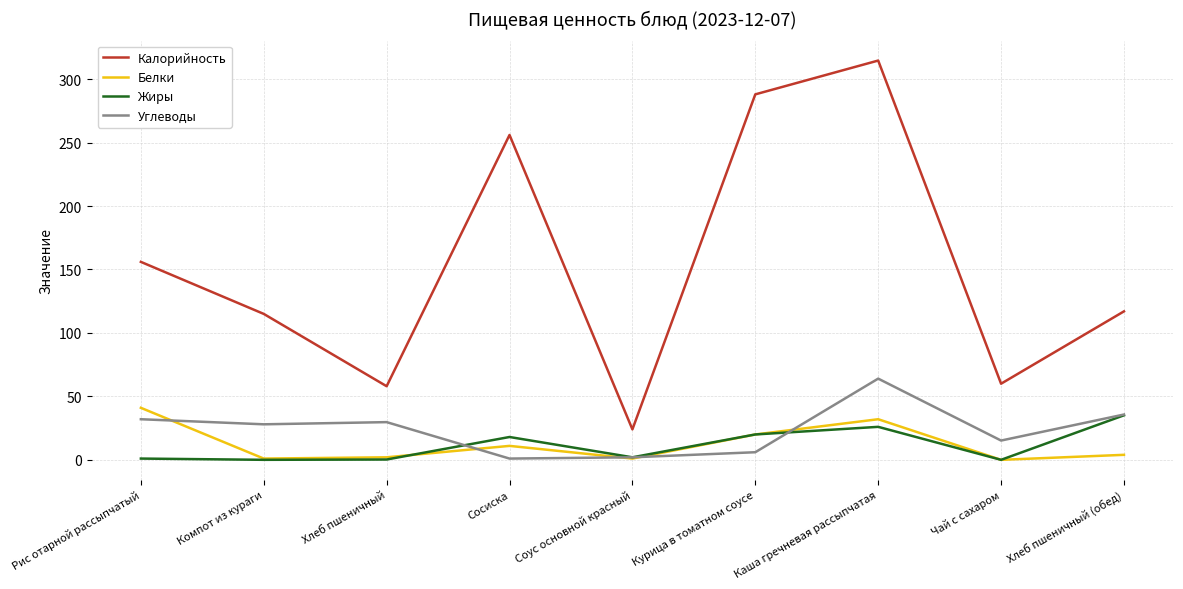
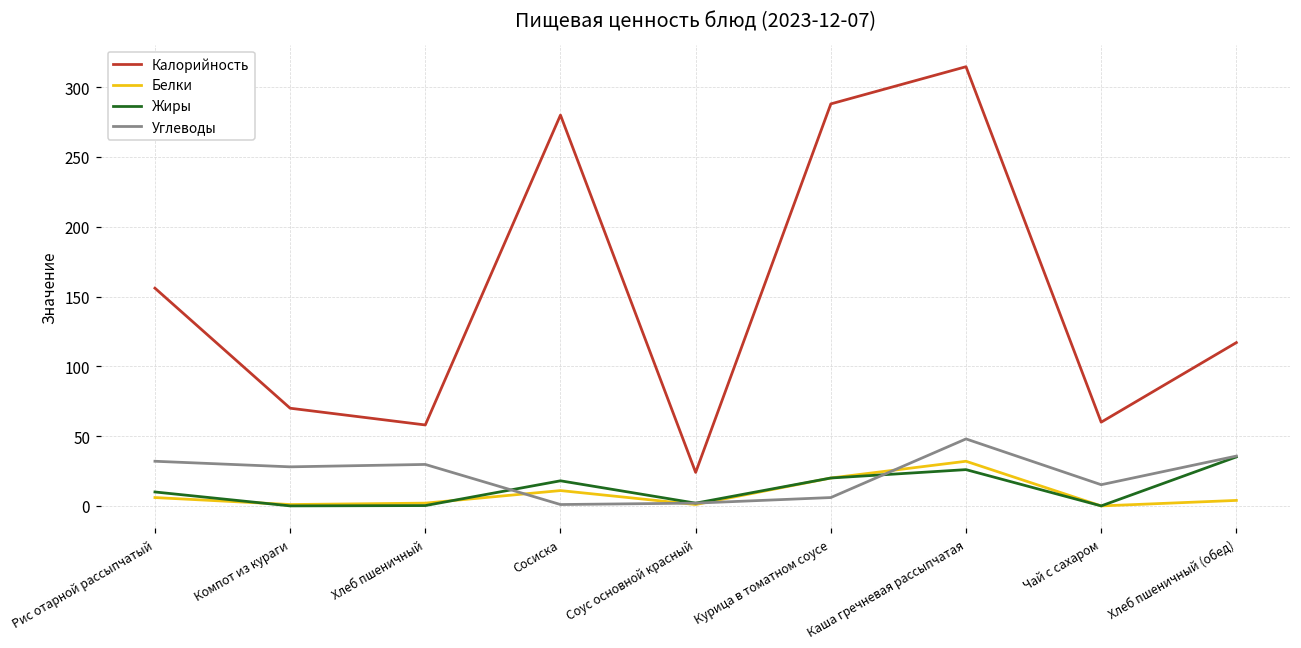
Белки, Рис отарной рассыпчатый: 41 -> 6
Жиры, Рис отарной рассыпчатый: 1 -> 10
Калорийность, Компот из кураги: 115 -> 70
Калорийность, Сосиска: 256 -> 280
Углеводы, Каша гречневая рассыпчатая: 64 -> 48
